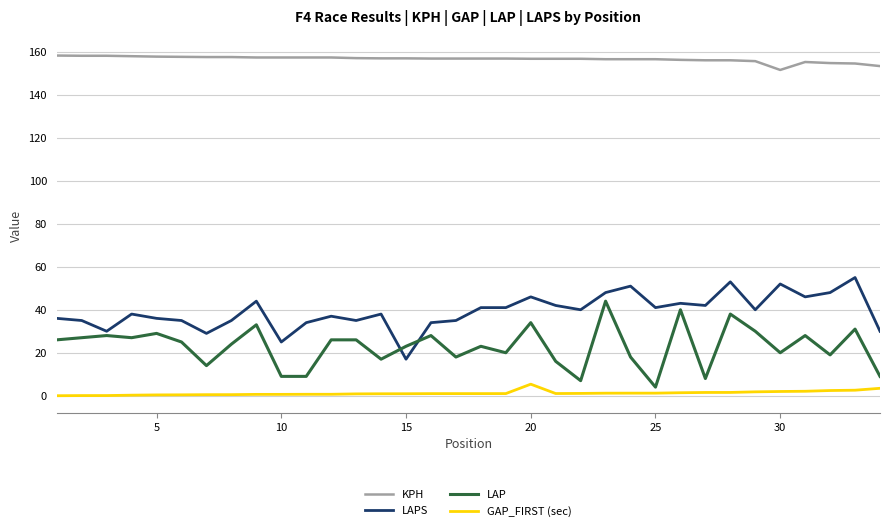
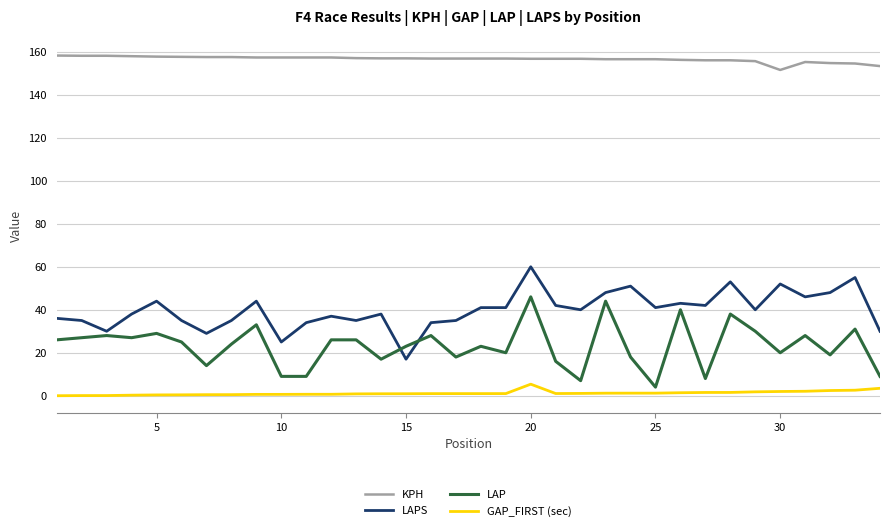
LAPS, 5: 36 -> 44
LAPS, 20: 46 -> 60
LAP, 20: 34 -> 46
